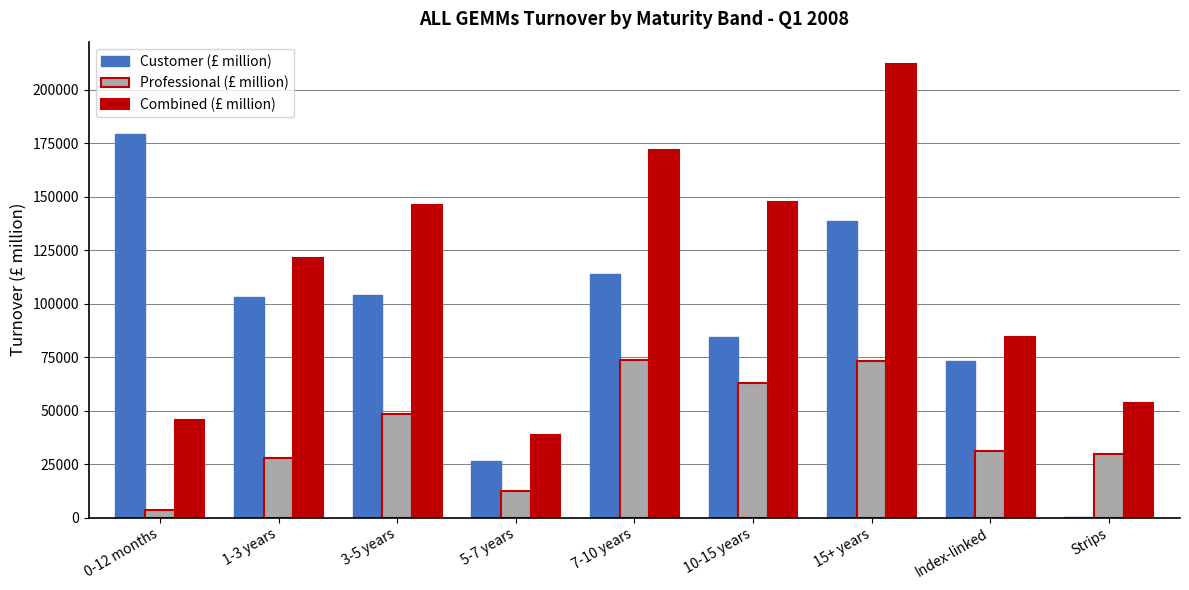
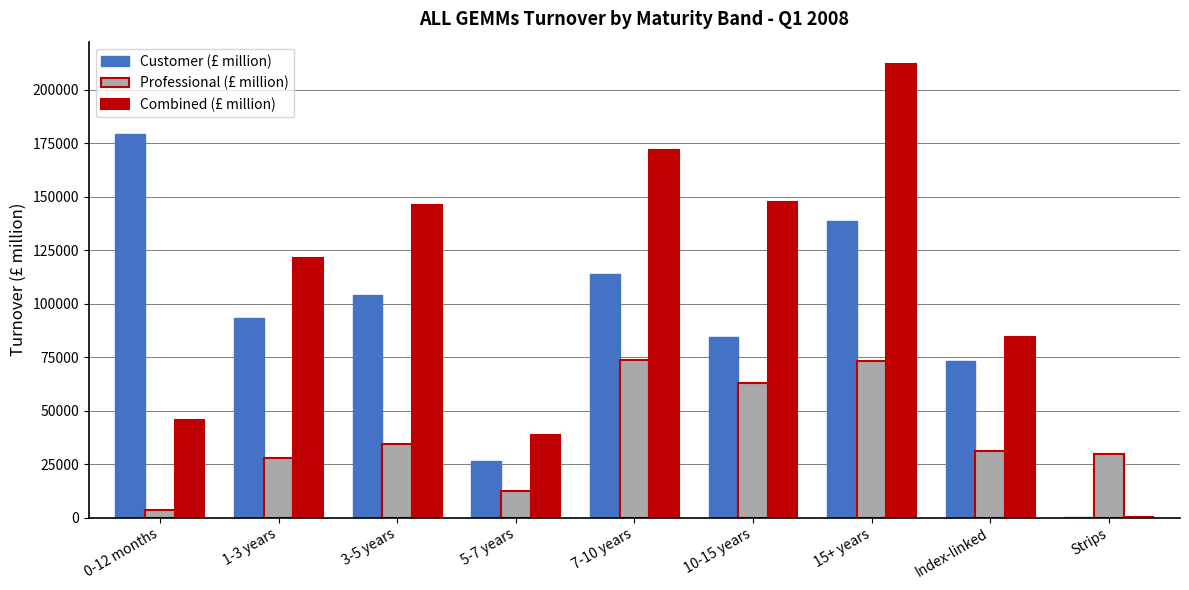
Customer (£ million), 1-3 years: 103000 -> 93000
Professional (£ million), 3-5 years: 48000 -> 34000
Combined (£ million), Strips: 54000 -> 0
